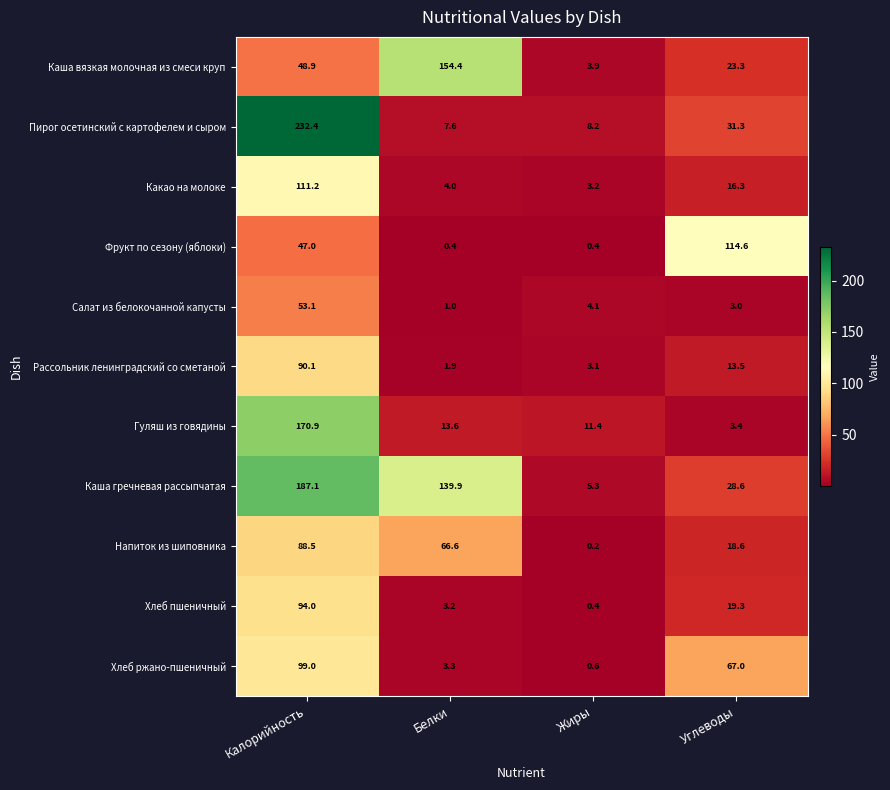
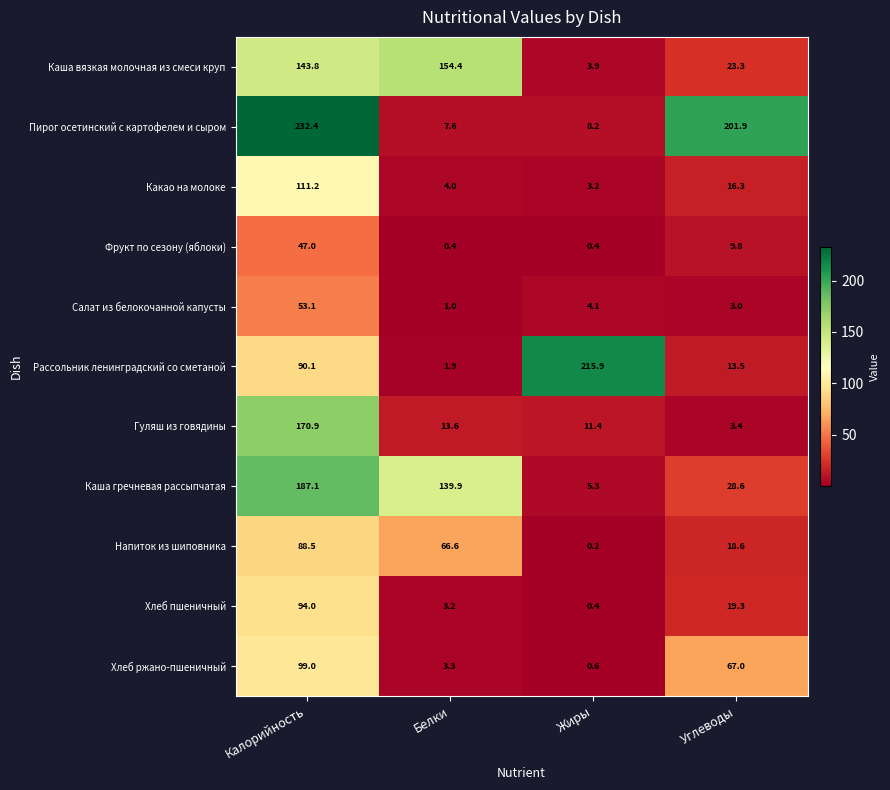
Каша вязкая молочная из смеси круп, Калорийность: 48.9 -> 143.8
Пирог осетинский с картофелем и сыром, Углеводы: 31.3 -> 201.9
Фрукт по сезону (яблоки), Углеводы: 114.6 -> 9.8
Рассольник ленинградский со сметаной, Жиры: 3.1 -> 215.9
